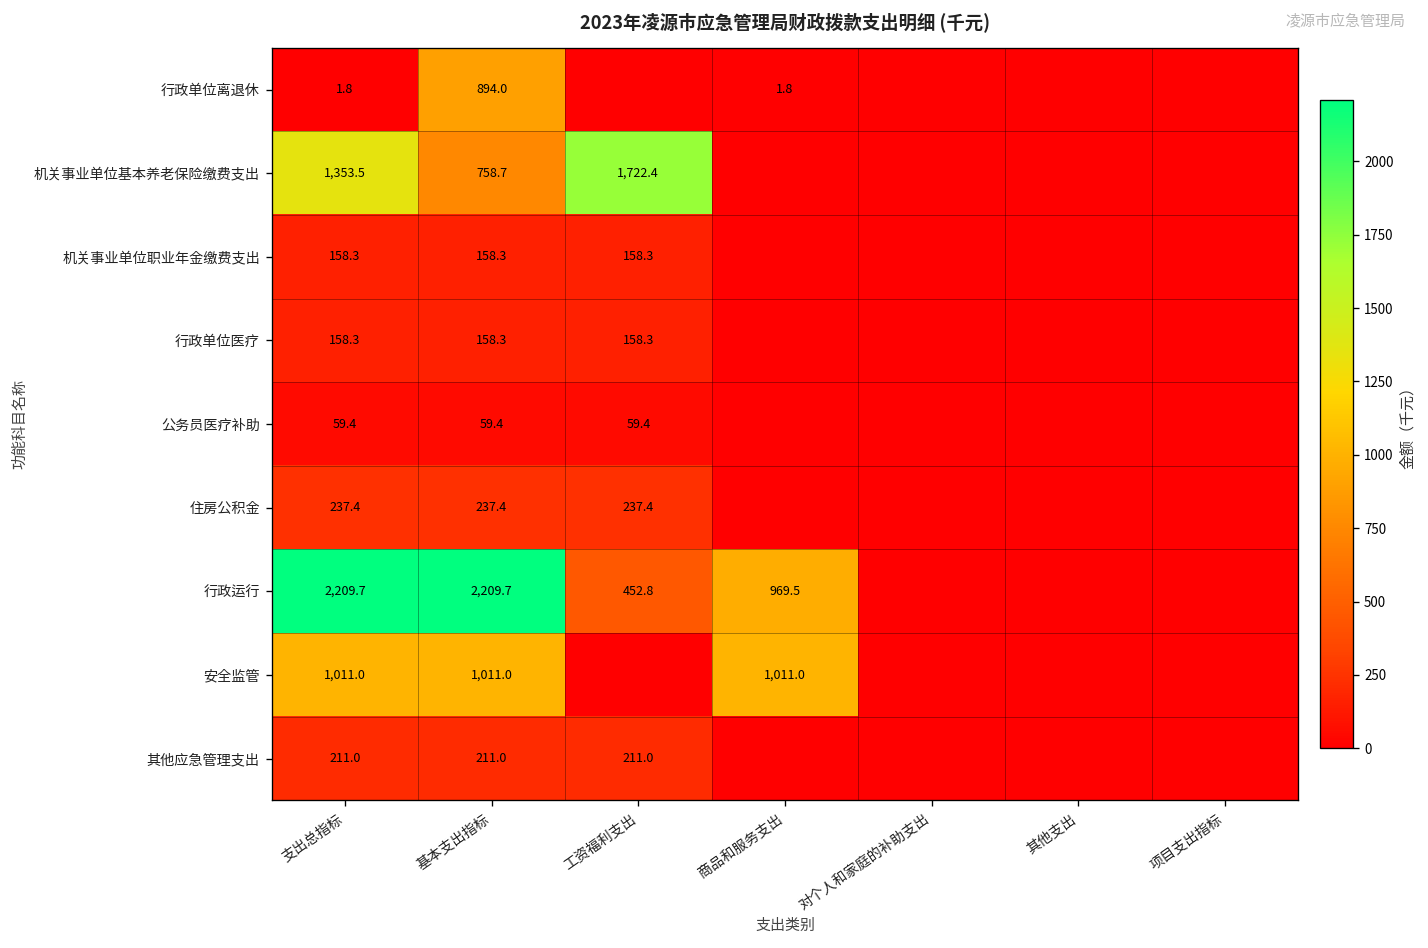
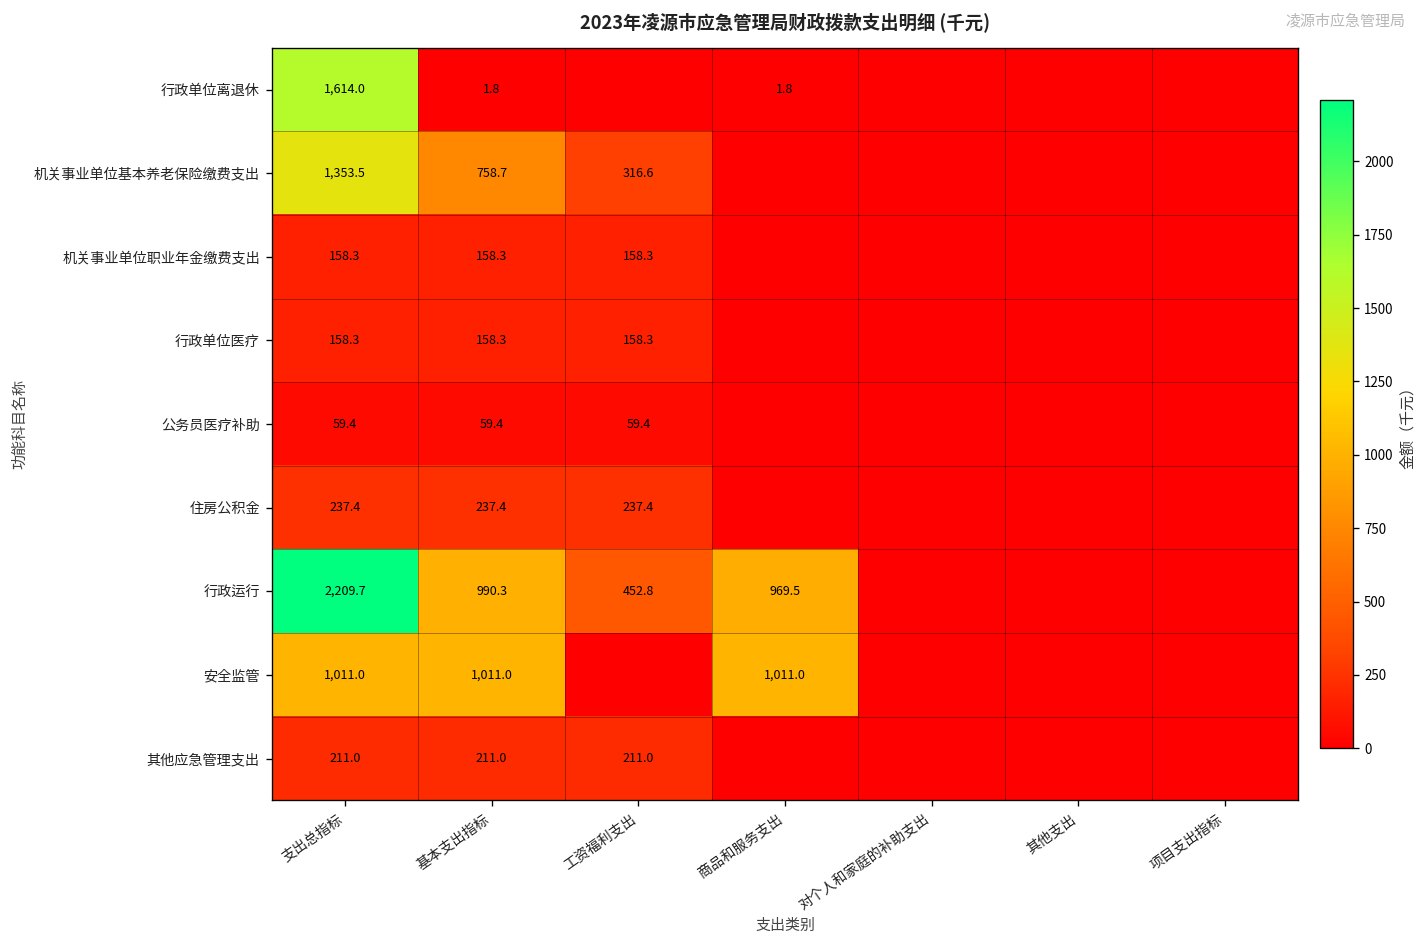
行政单位离退休, 支出总指标: 1.8 -> 1,614.0
行政单位离退休, 基本支出指标: 894.0 -> 1.8
机关事业单位基本养老保险缴费支出, 工资福利支出: 1,722.4 -> 316.6
行政运行, 基本支出指标: 2,209.7 -> 990.3
